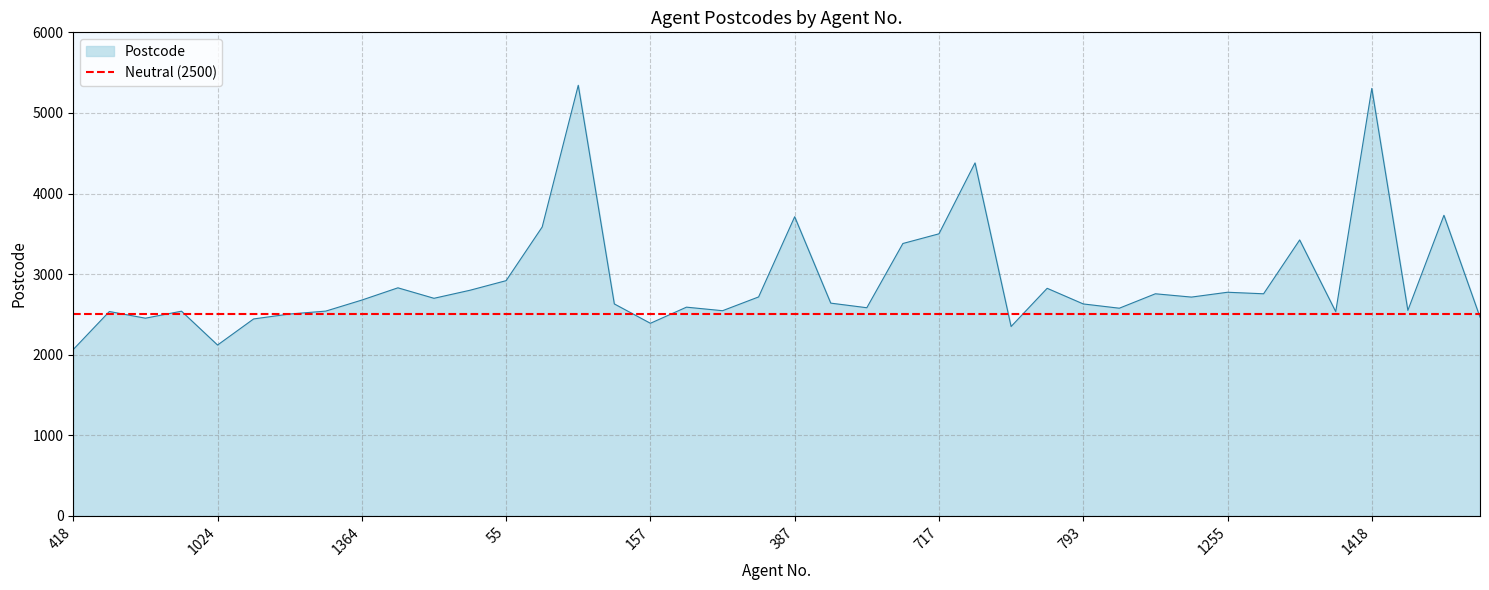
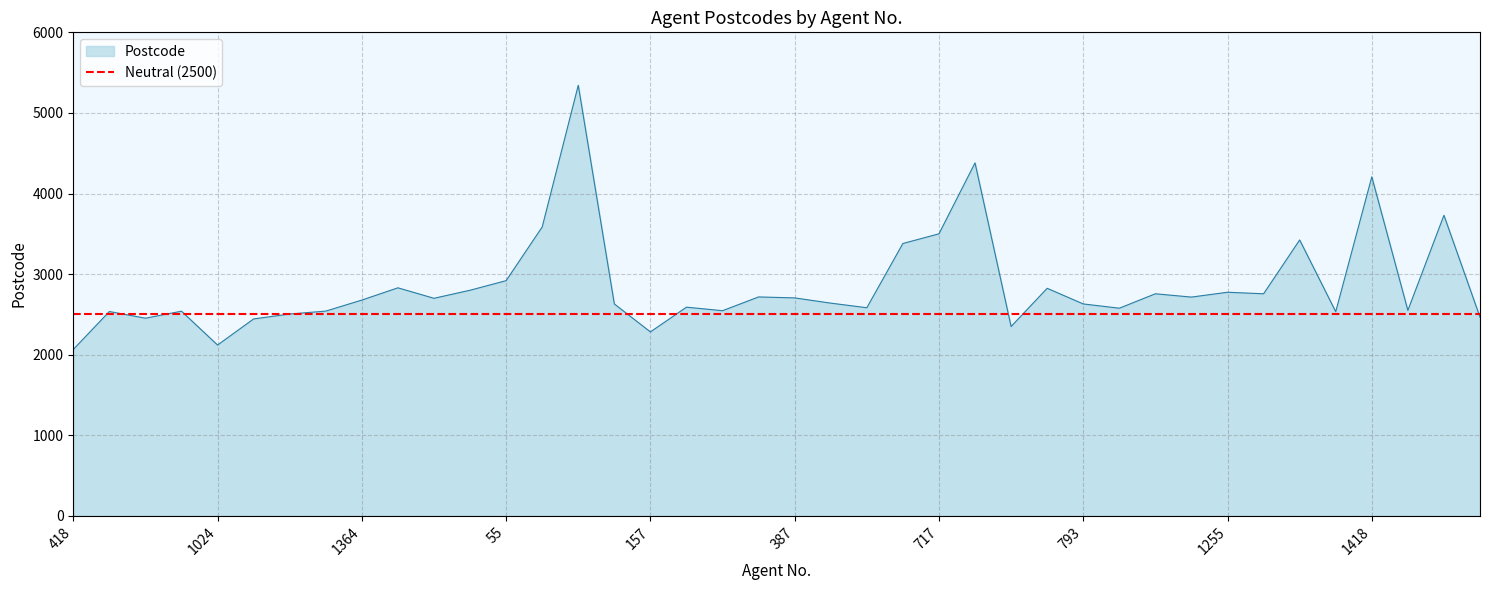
157: 2400 -> 2300
387: 3700 -> 2700
1418: 5300 -> 4200
